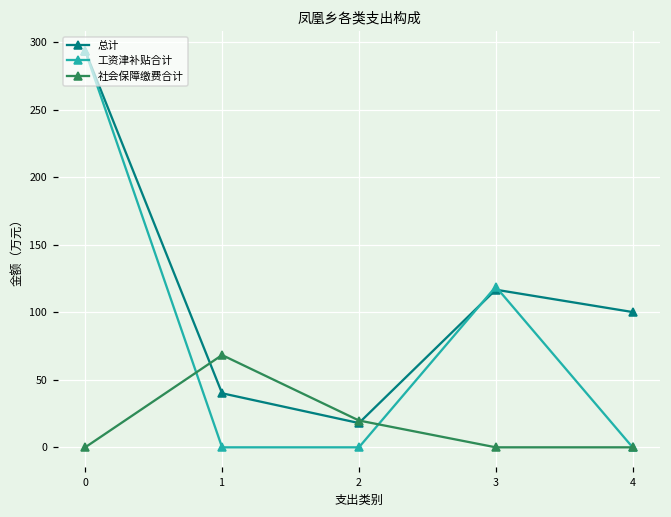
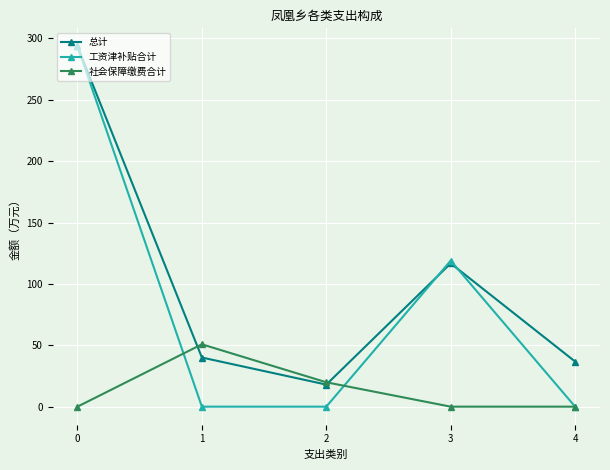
社会保障缴费合计, 1: 68 -> 51
总计, 4: 100 -> 37
